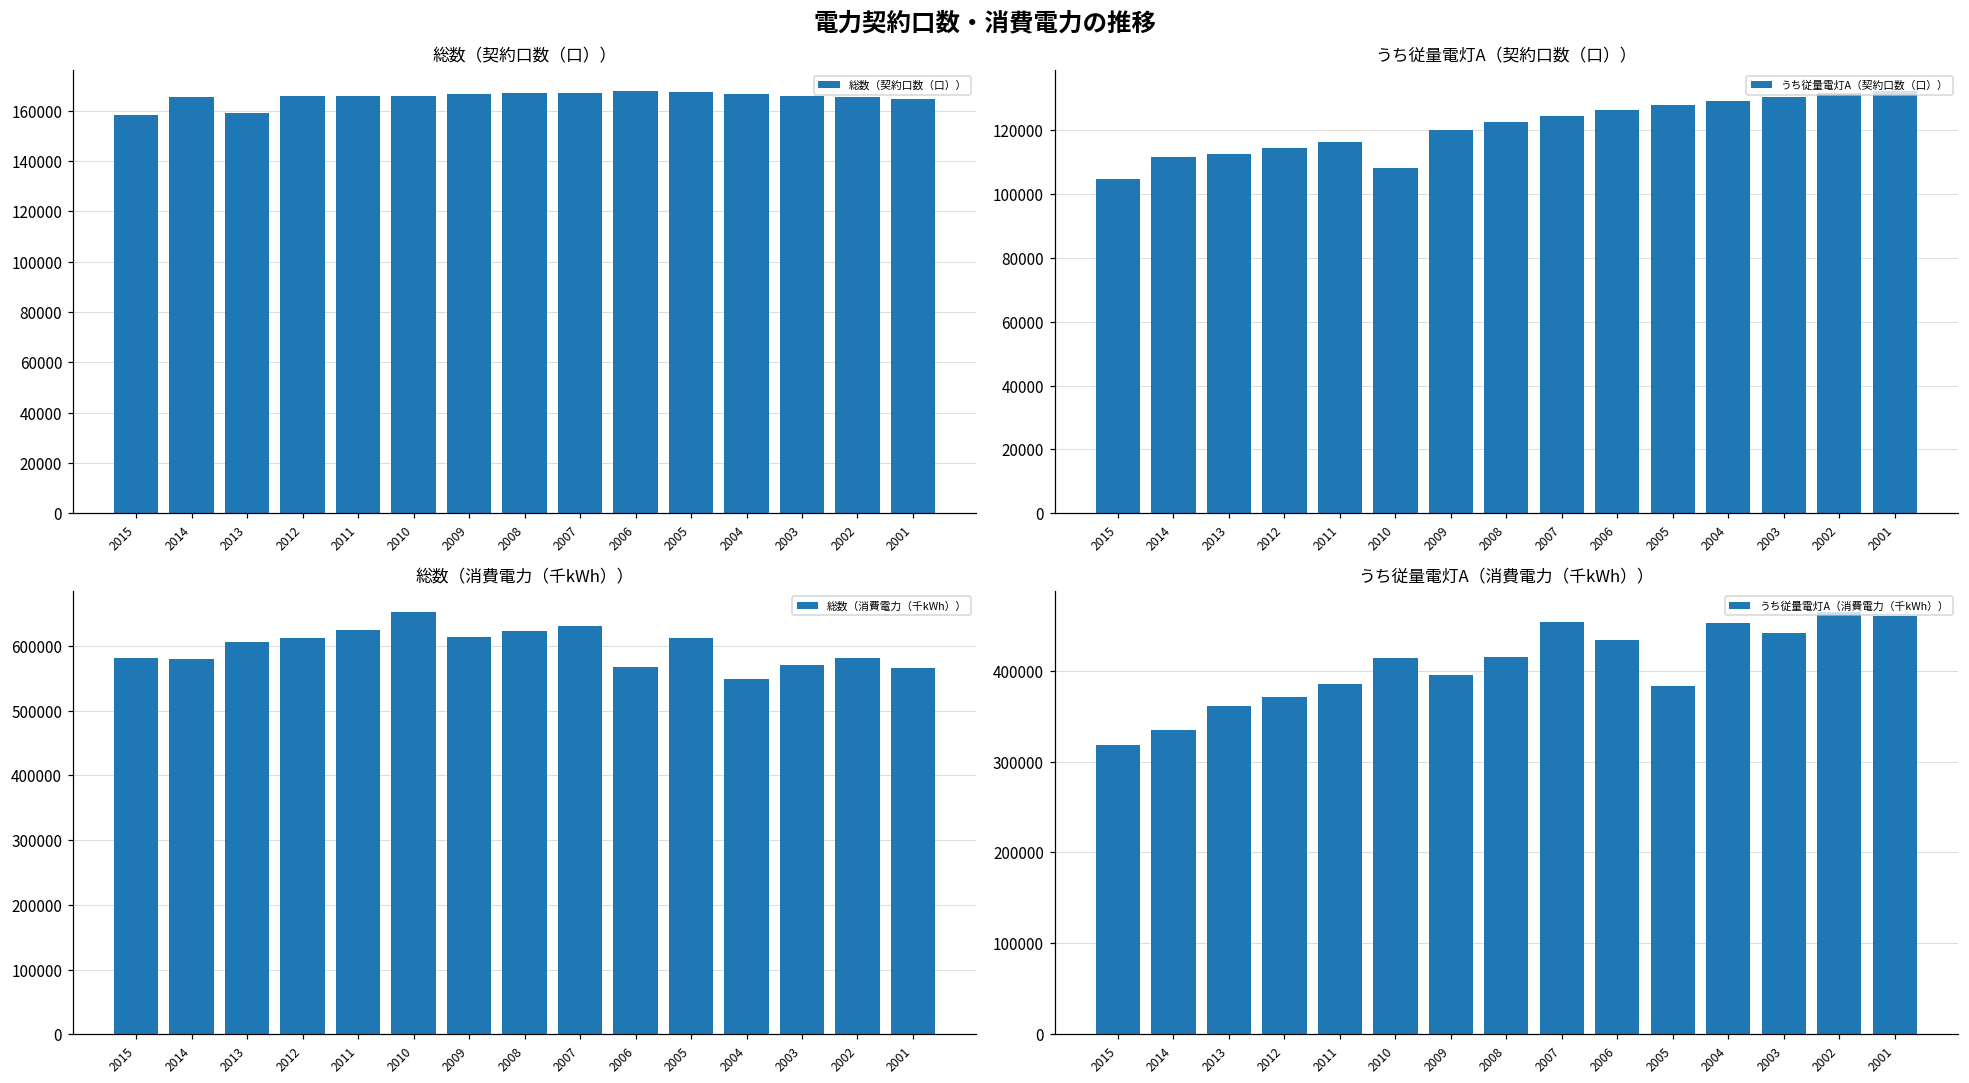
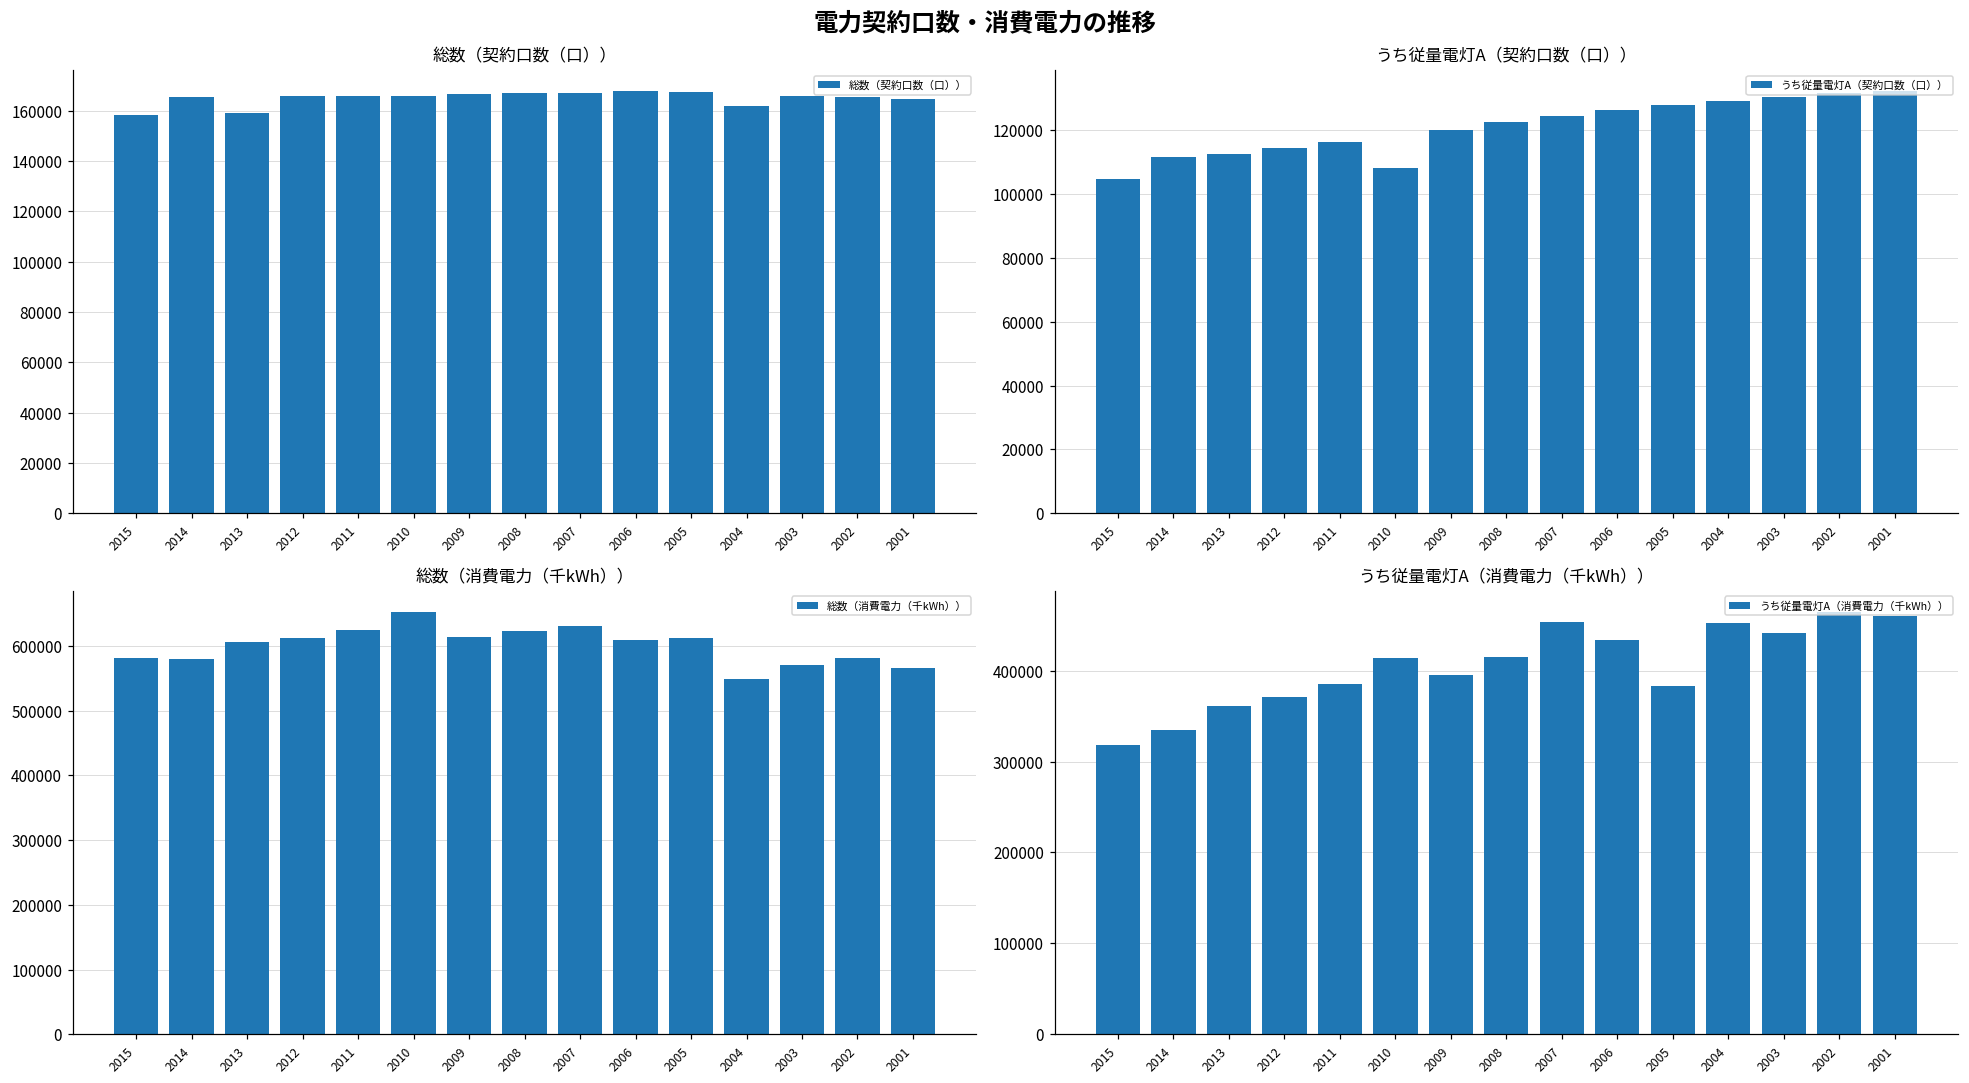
総数（契約口数（口））, 2004: 167000 -> 162000
総数（消費電力（千kWh））, 2006: 570000 -> 610000
